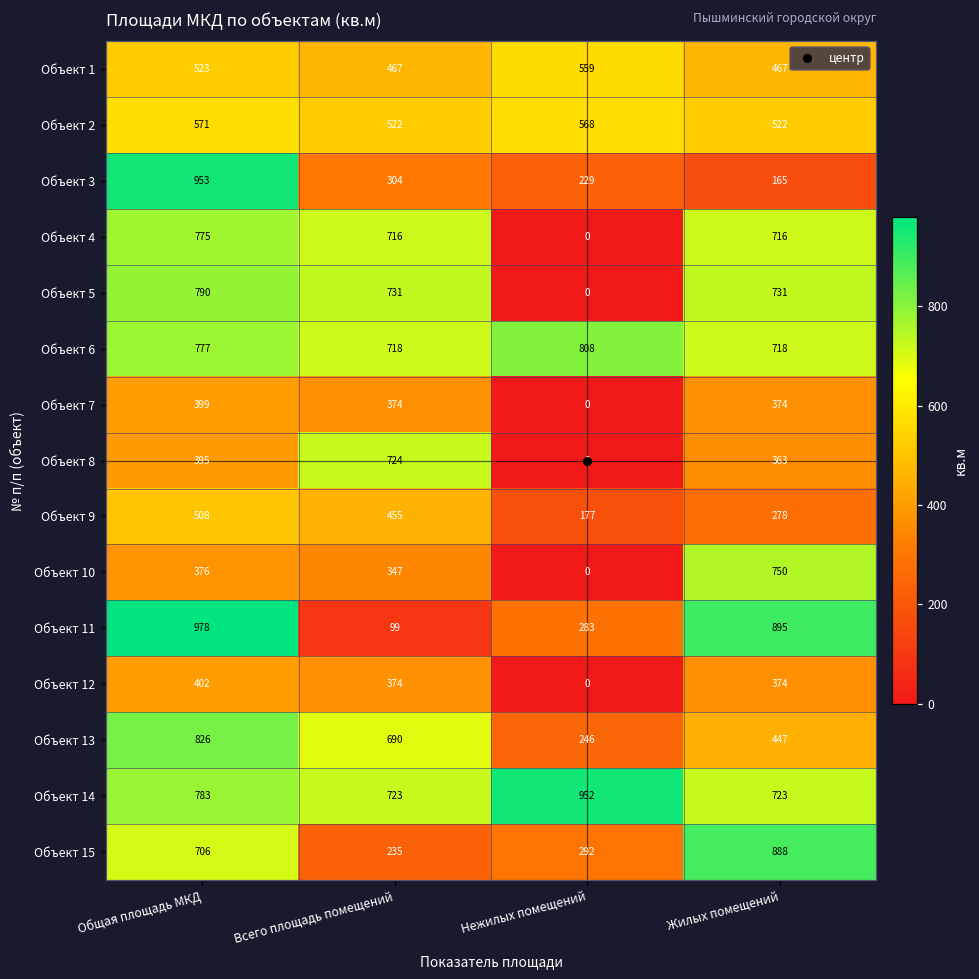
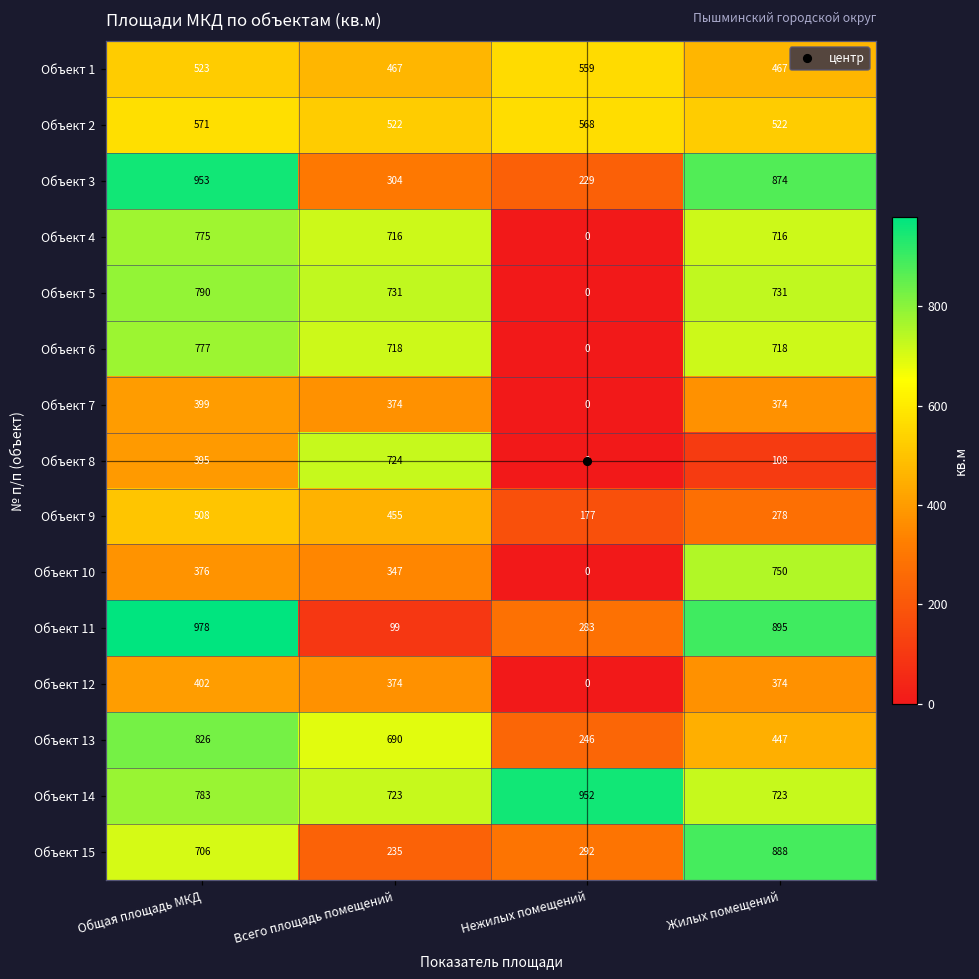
Объект 3, Жилых помещений: 165 -> 874
Объект 6, Нежилых помещений: 808 -> 0
Объект 8, Жилых помещений: 363 -> 108
